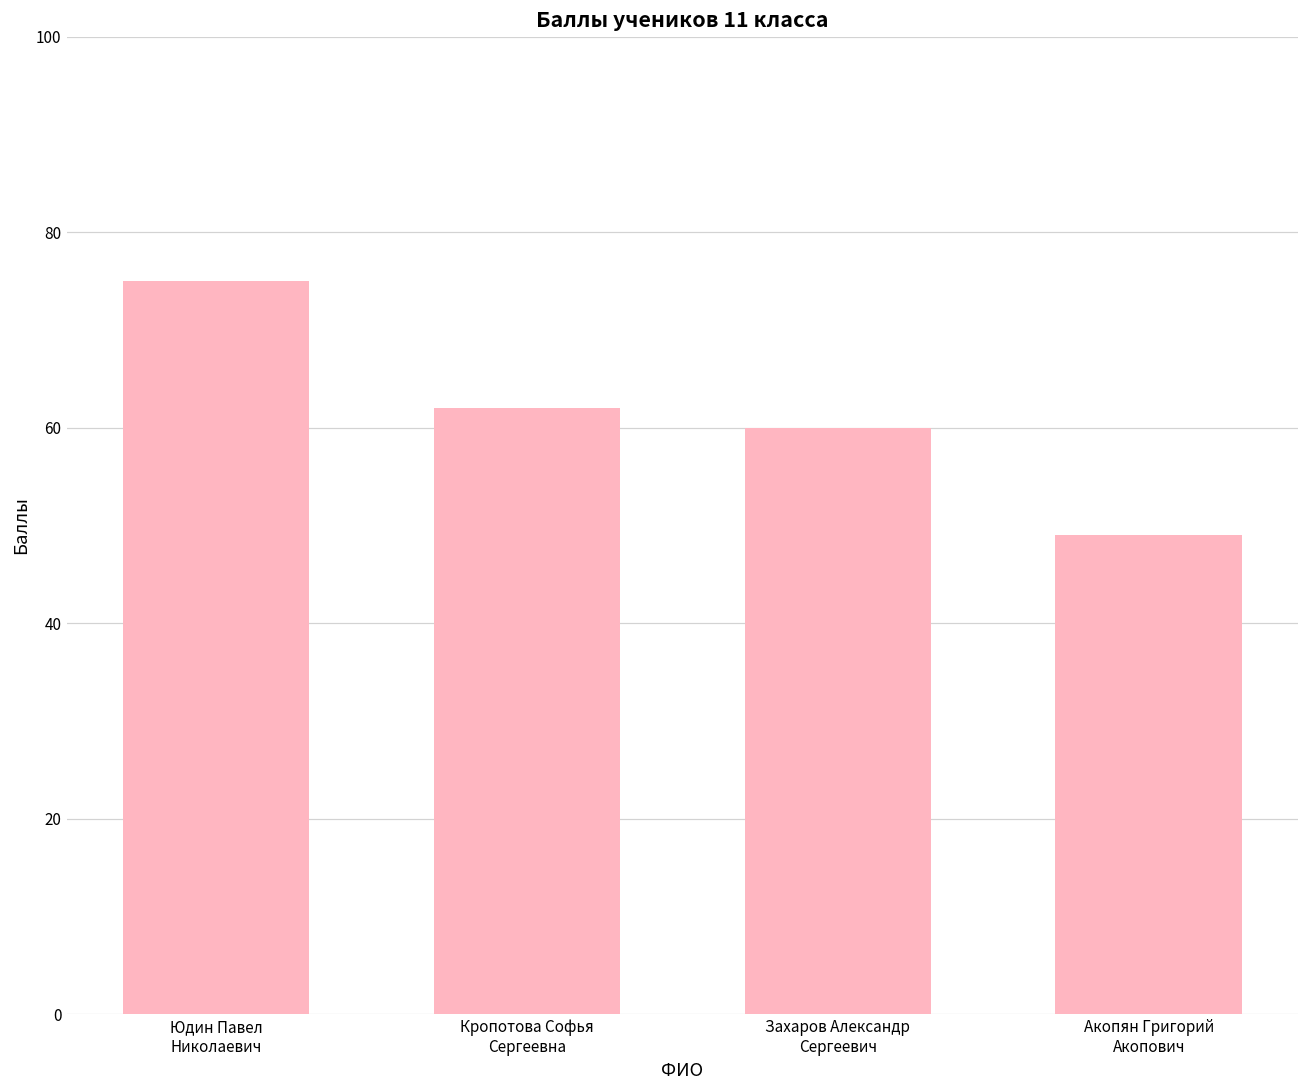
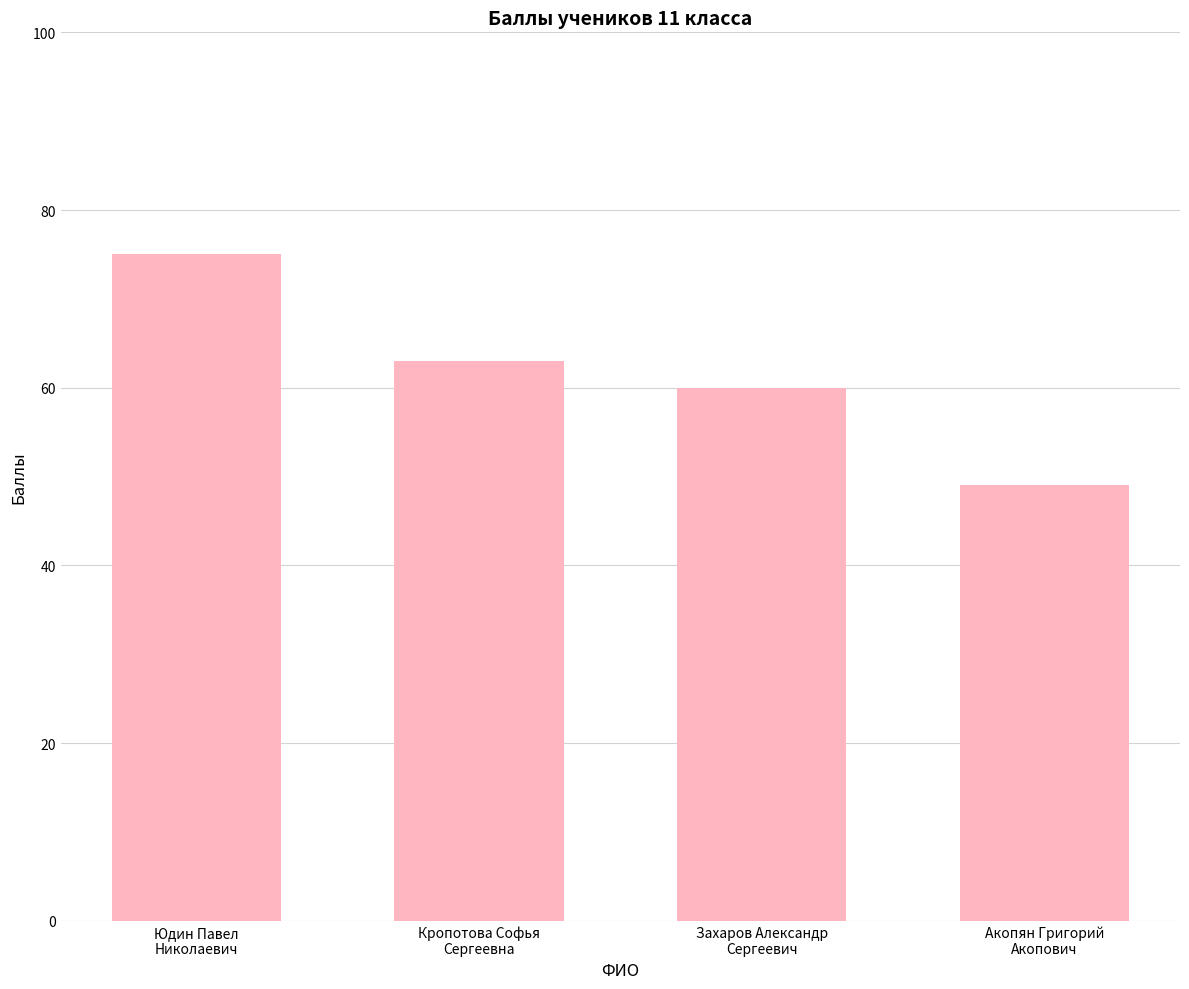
Кропотова Софья Сергеевна: 62 -> 63
